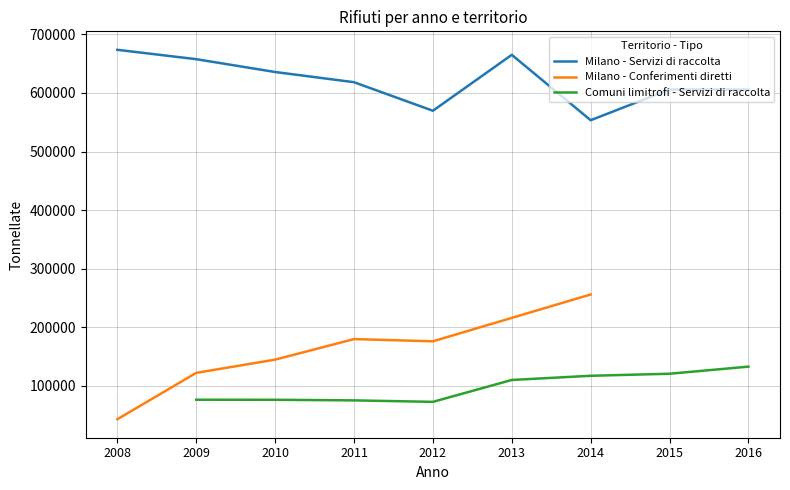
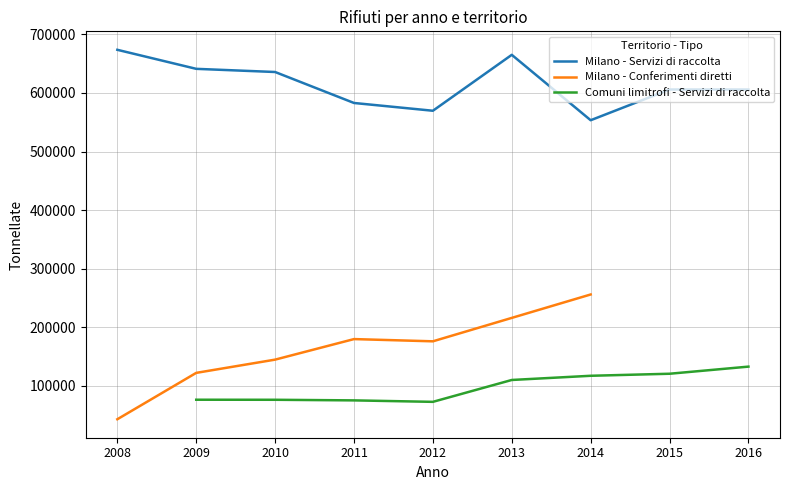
Milano - Servizi di raccolta, 2009: 660000 -> 640000
Milano - Servizi di raccolta, 2011: 620000 -> 580000
